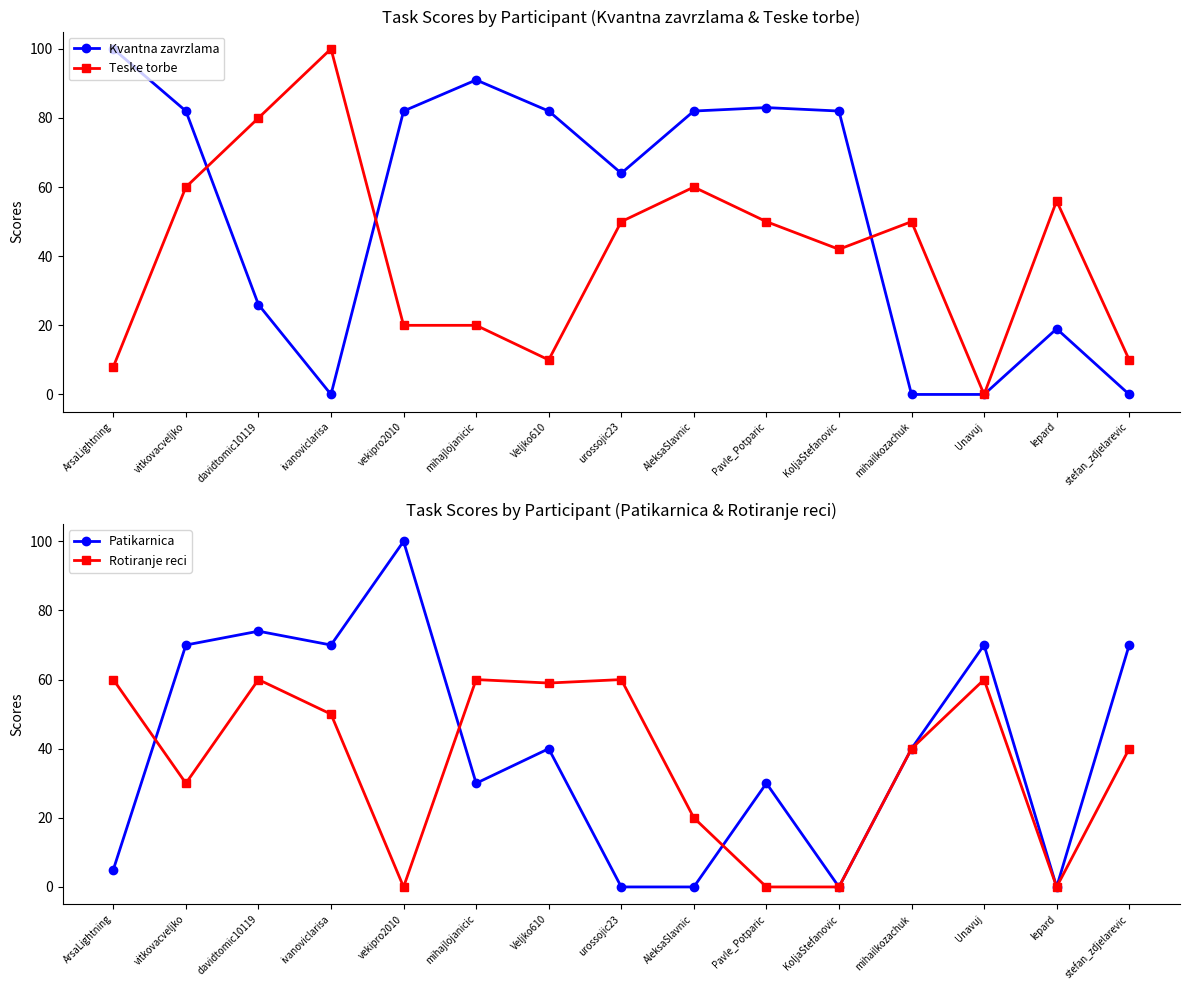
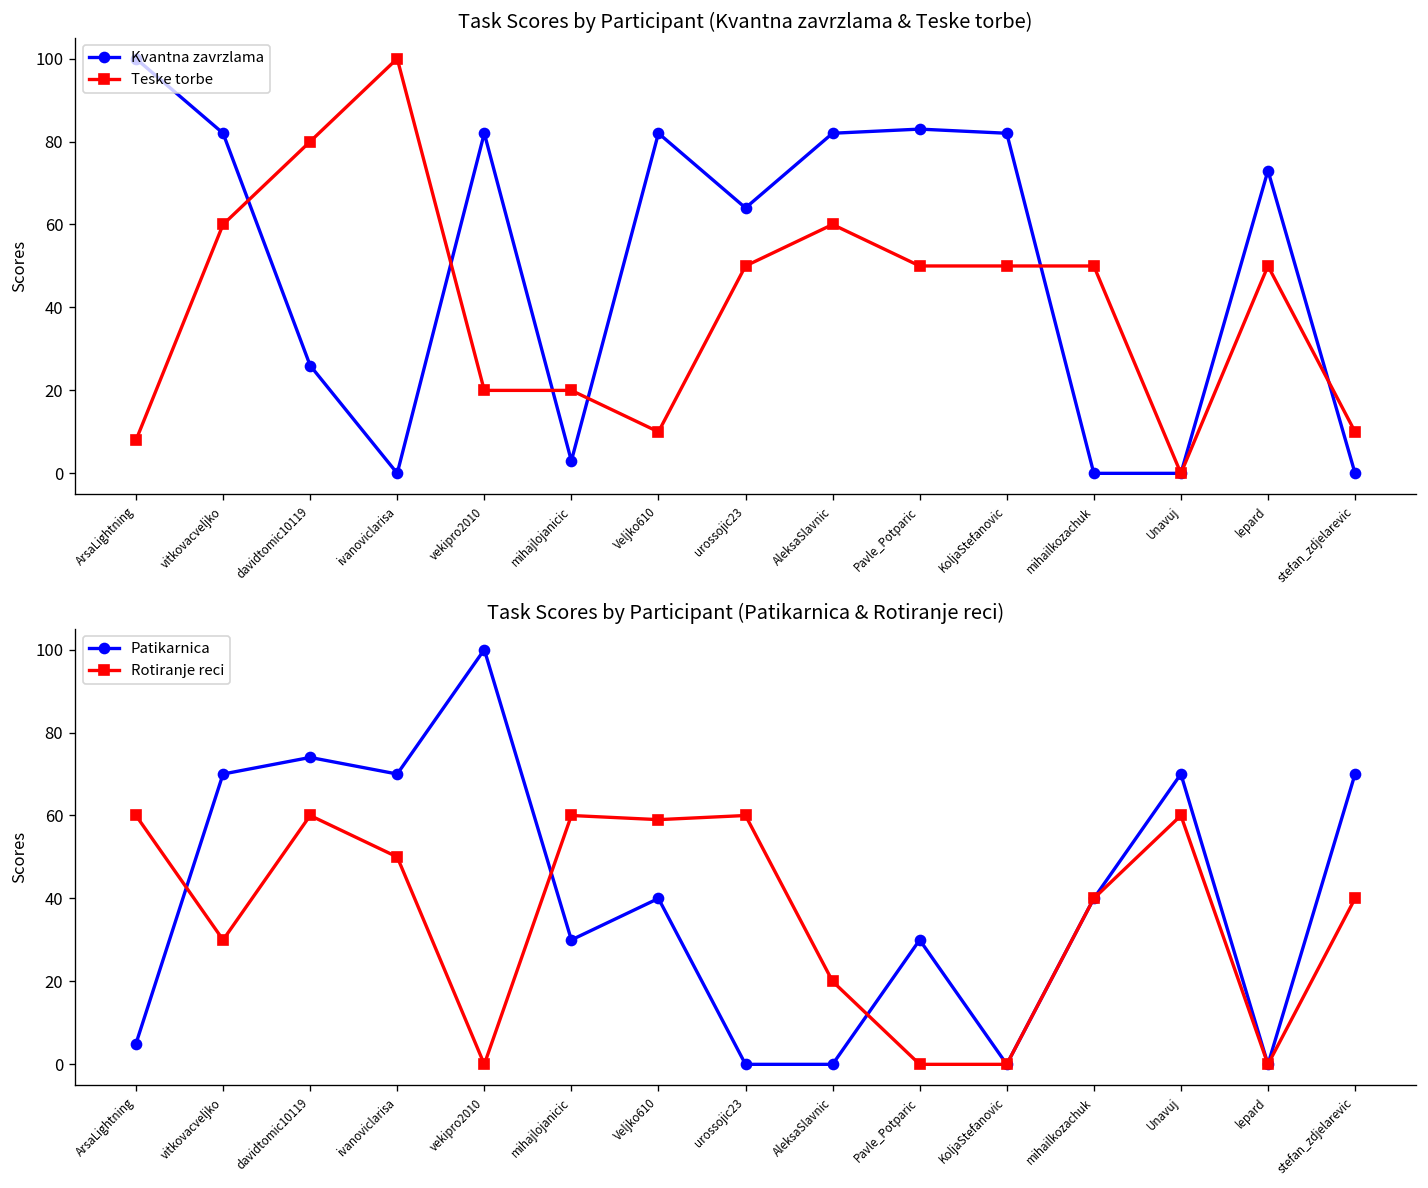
Task Scores by Participant (Kvantna zavrzlama & Teske torbe), Kvantna zavrzlama, mihajlojanicic: 91 -> 3
Task Scores by Participant (Kvantna zavrzlama & Teske torbe), Teske torbe, KoljaStefanovic: 42 -> 50
Task Scores by Participant (Kvantna zavrzlama & Teske torbe), Kvantna zavrzlama, lepard: 19 -> 73
Task Scores by Participant (Kvantna zavrzlama & Teske torbe), Teske torbe, lepard: 56 -> 50
